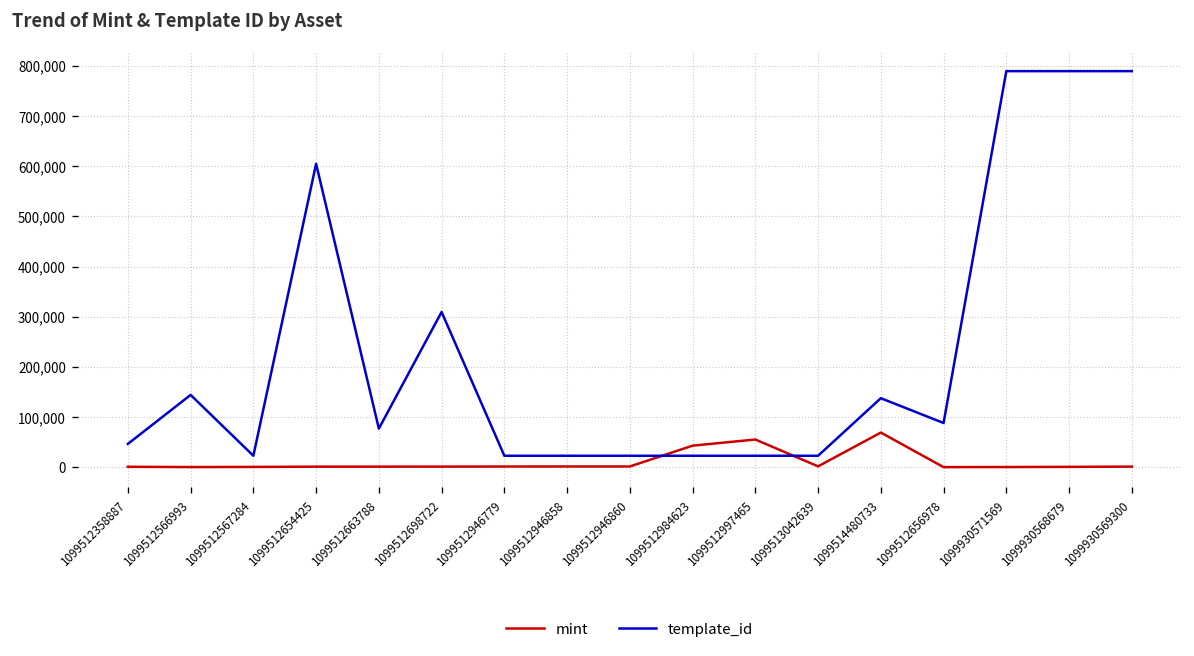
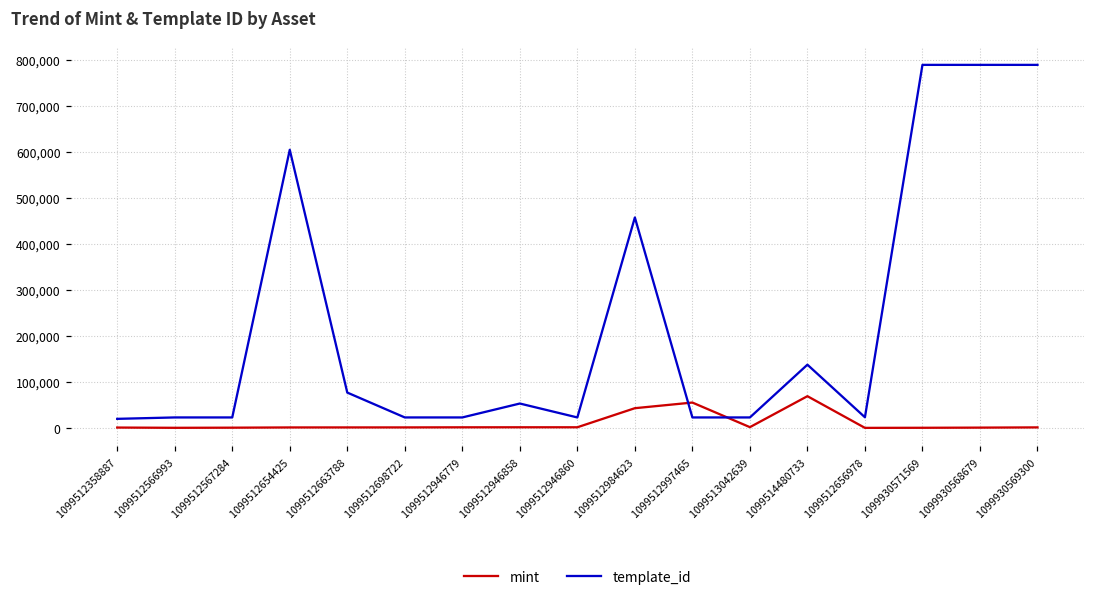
template_id, 1099512358887: 50,000 -> 20,000
template_id, 1099512566993: 140,000 -> 20,000
template_id, 1099512698722: 310,000 -> 20,000
template_id, 1099512946858: 20,000 -> 50,000
template_id, 1099512984623: 20,000 -> 460,000
template_id, 1099512656978: 90,000 -> 20,000
